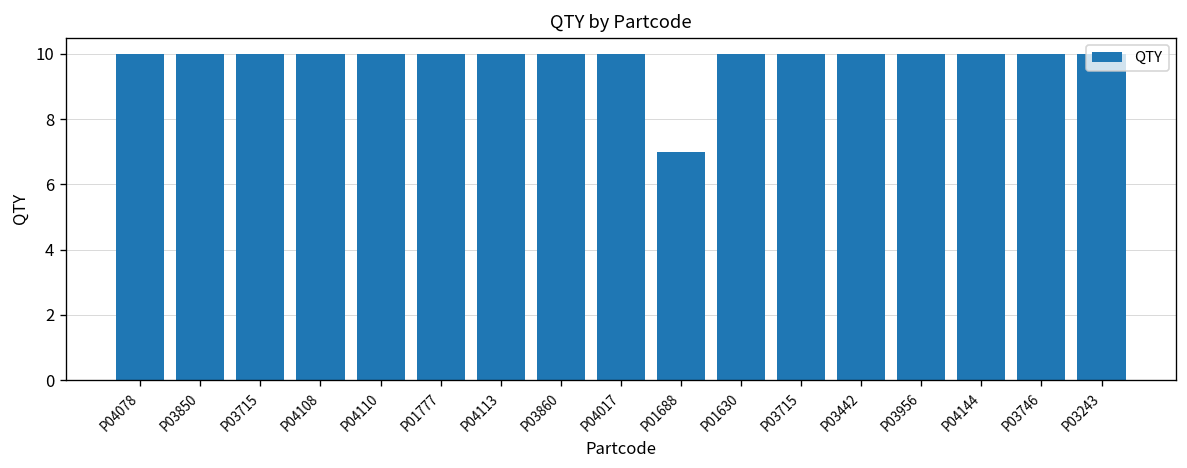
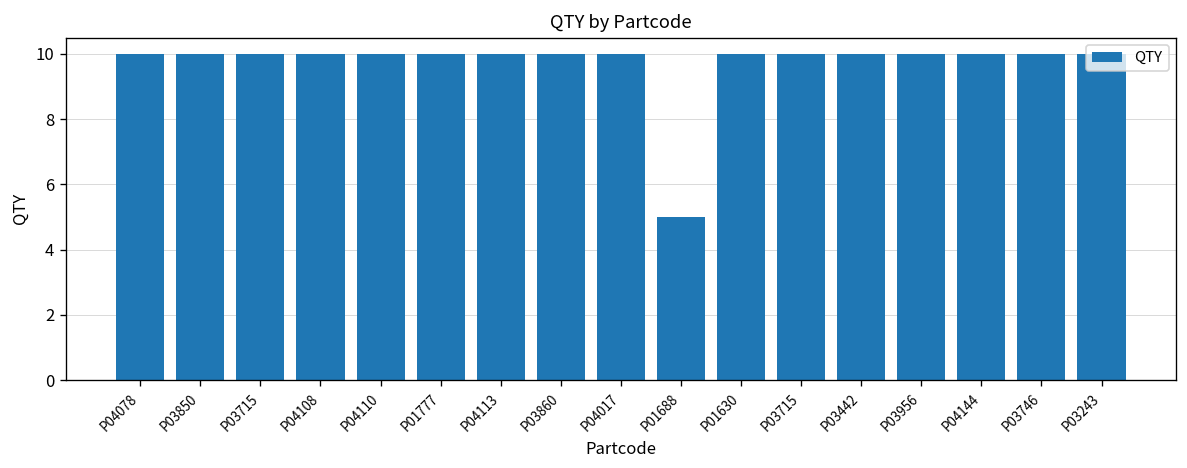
P01688: 7 -> 5
